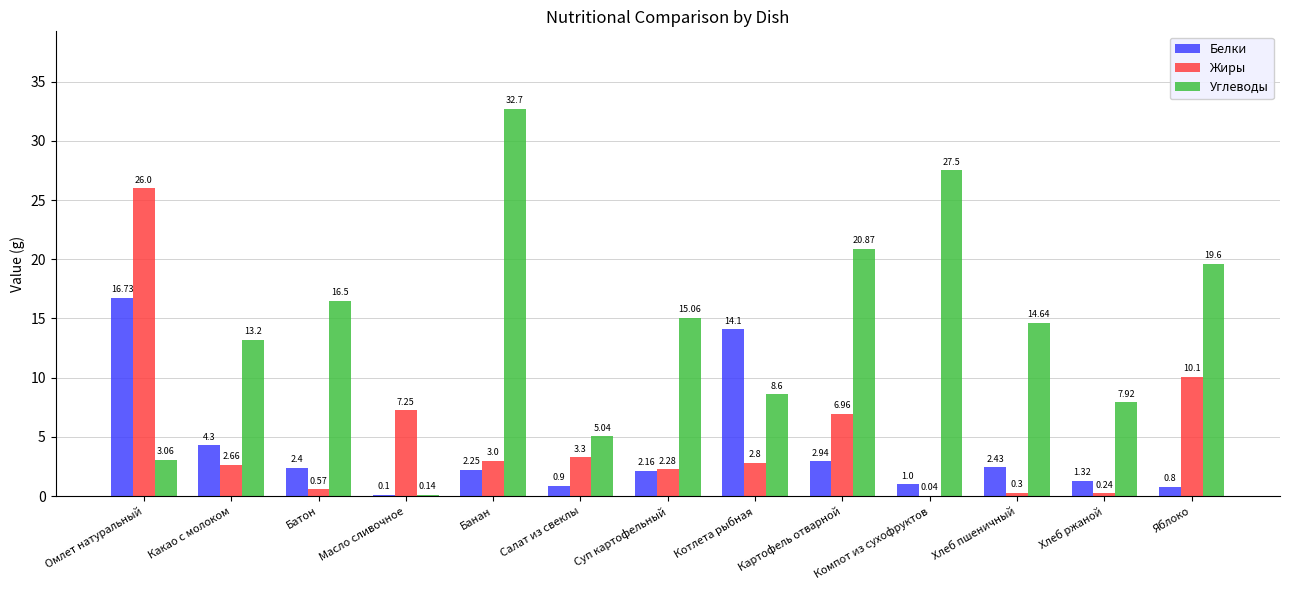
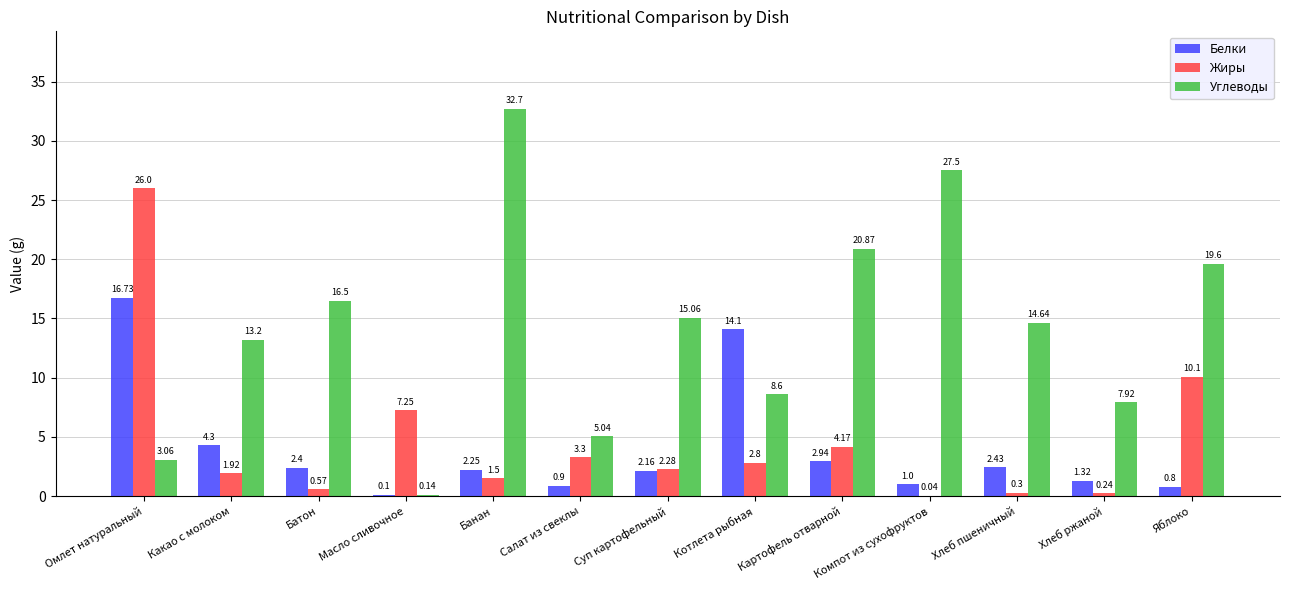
Жиры, Какао с молоком: 2.66 -> 1.92
Жиры, Банан: 3.0 -> 1.5
Жиры, Картофель отварной: 6.96 -> 4.17
